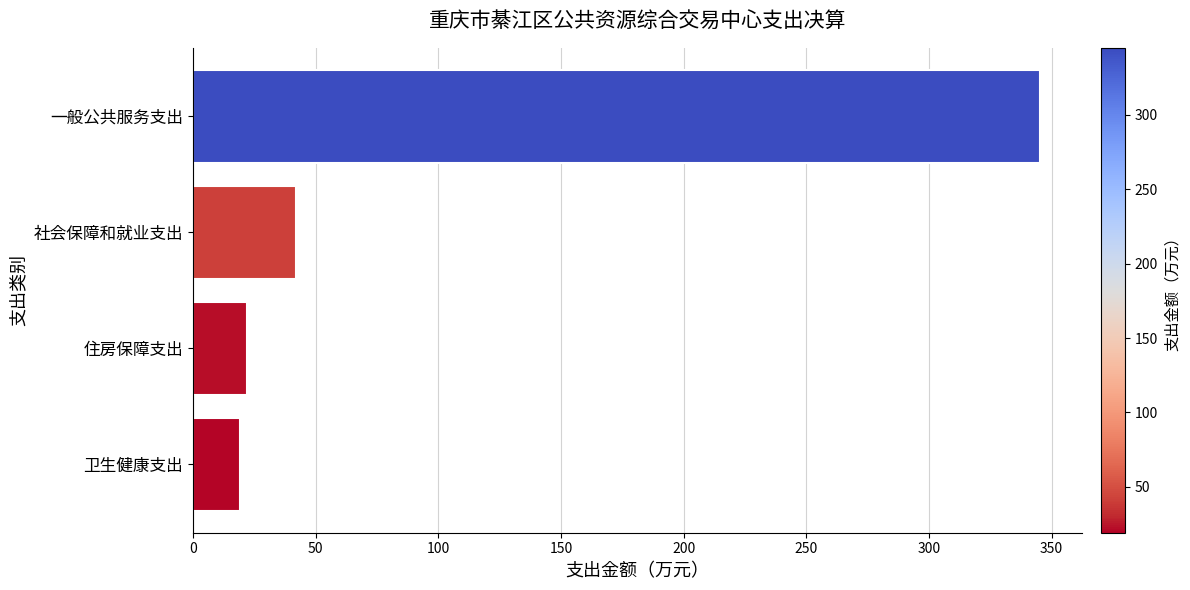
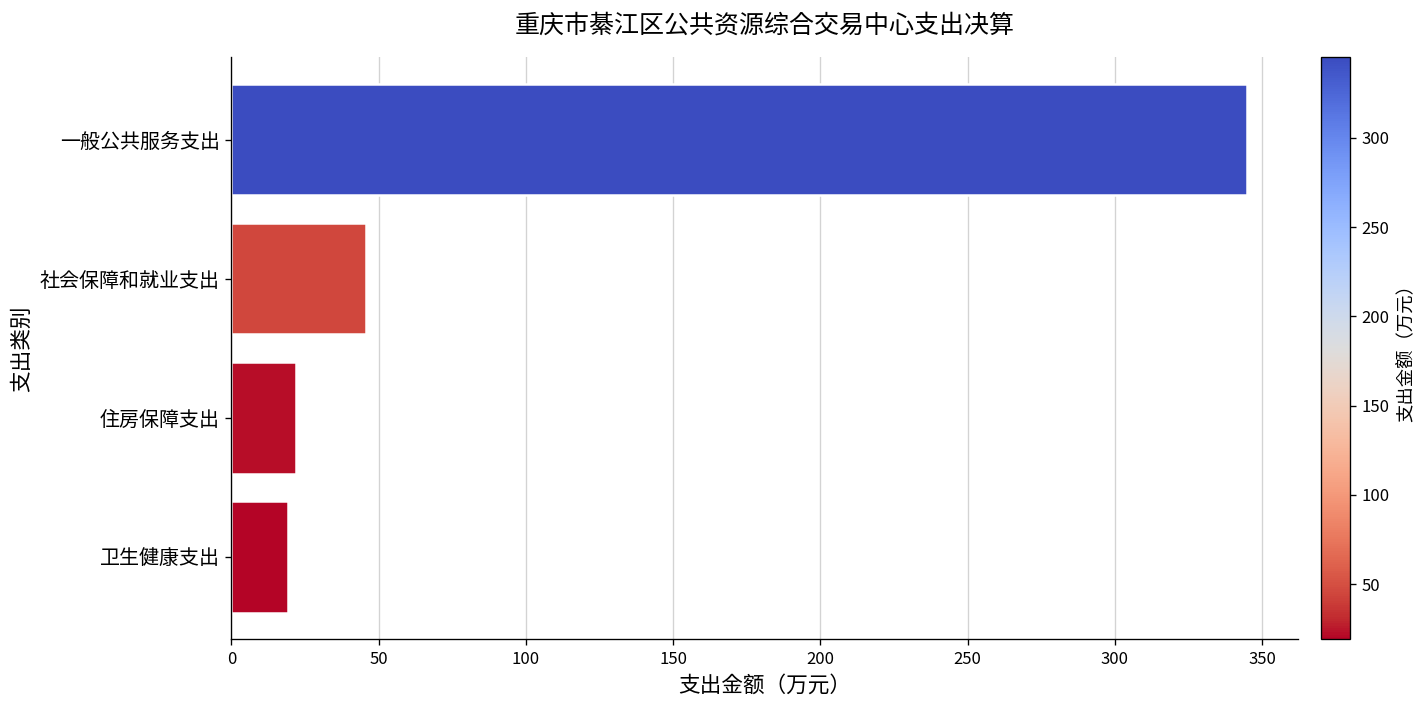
社会保障和就业支出: 42 -> 46
